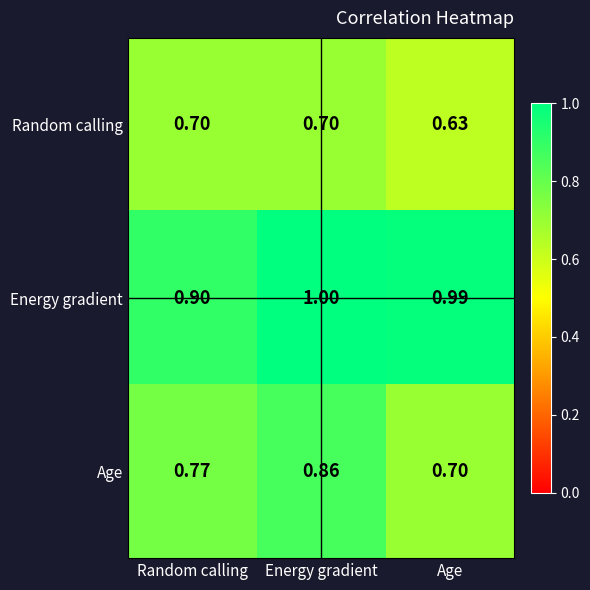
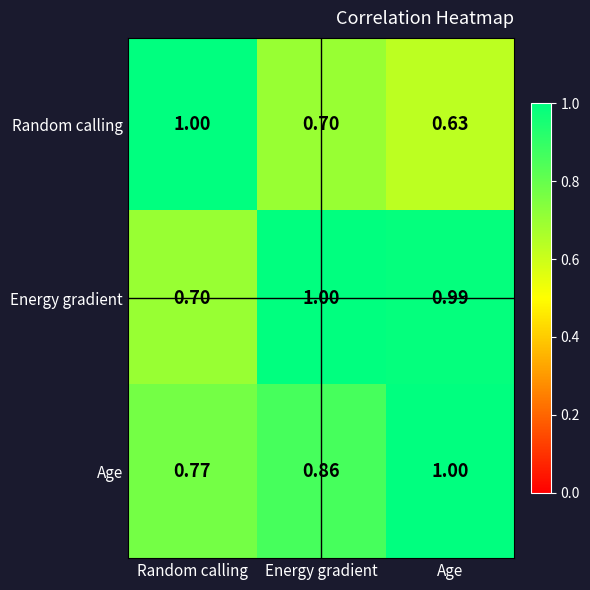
Random calling, Random calling: 0.70 -> 1.00
Energy gradient, Random calling: 0.90 -> 0.70
Age, Age: 0.70 -> 1.00
